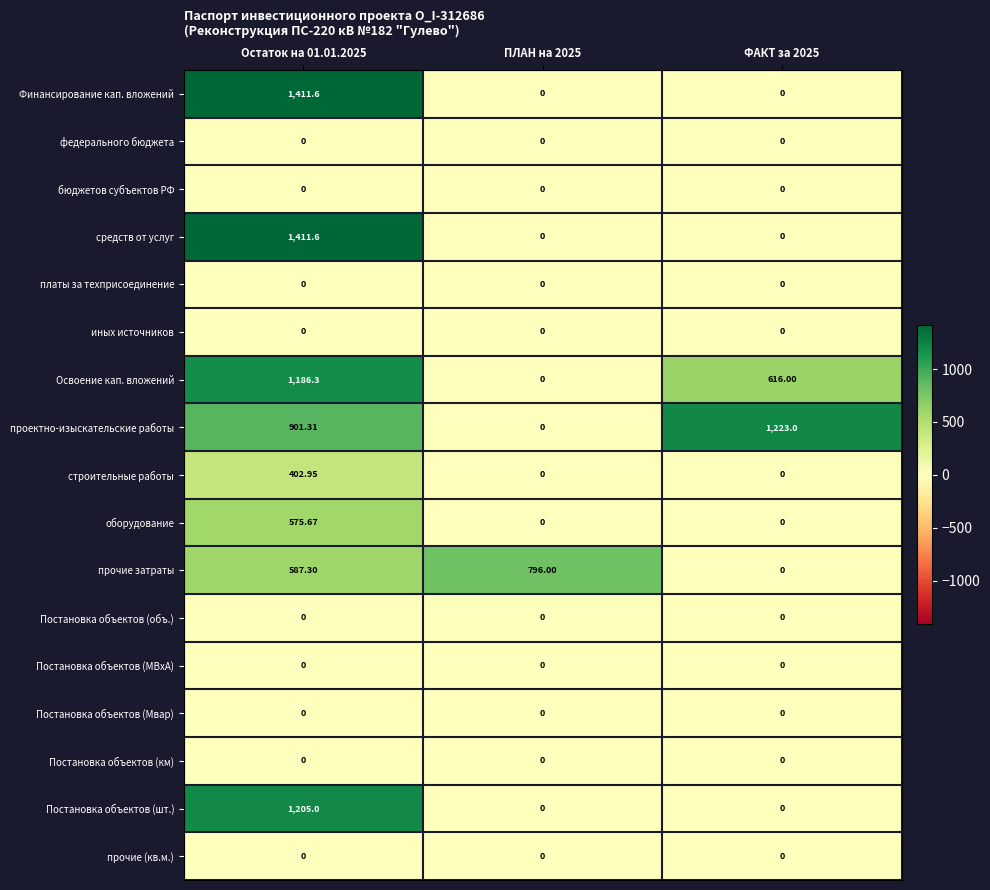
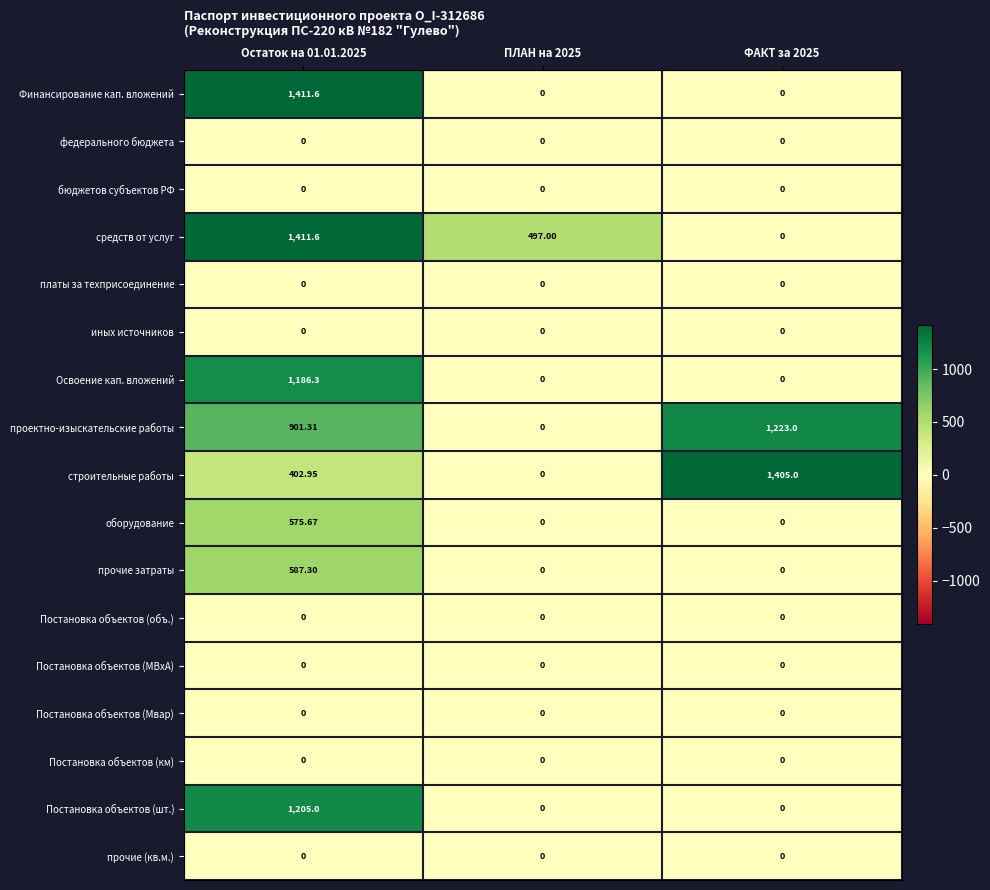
средств от услуг, ПЛАН на 2025: 0 -> 497.00
Освоение кап. вложений, ФАКТ за 2025: 616.00 -> 0
строительные работы, ФАКТ за 2025: 0 -> 1,405.0
прочие затраты, ПЛАН на 2025: 796.00 -> 0
